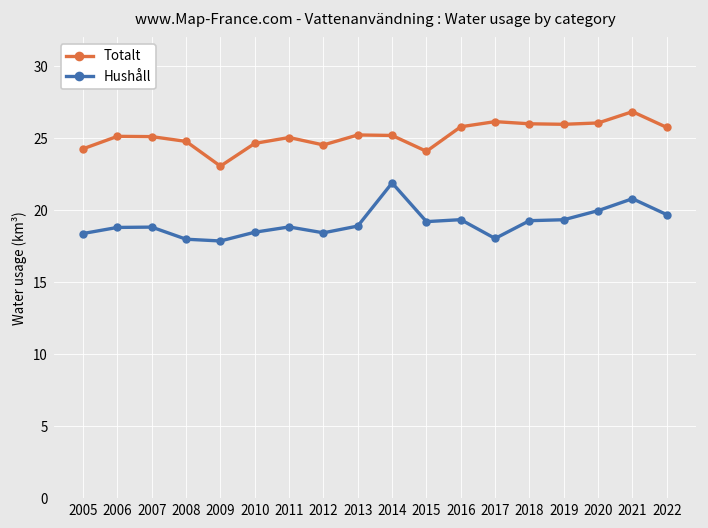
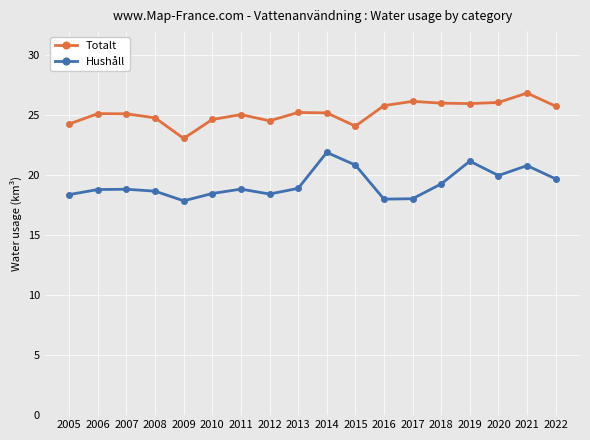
Hushåll, 2008: 18.0 -> 18.7
Hushåll, 2015: 19.2 -> 20.8
Hushåll, 2016: 19.3 -> 18.0
Hushåll, 2019: 19.3 -> 21.2
